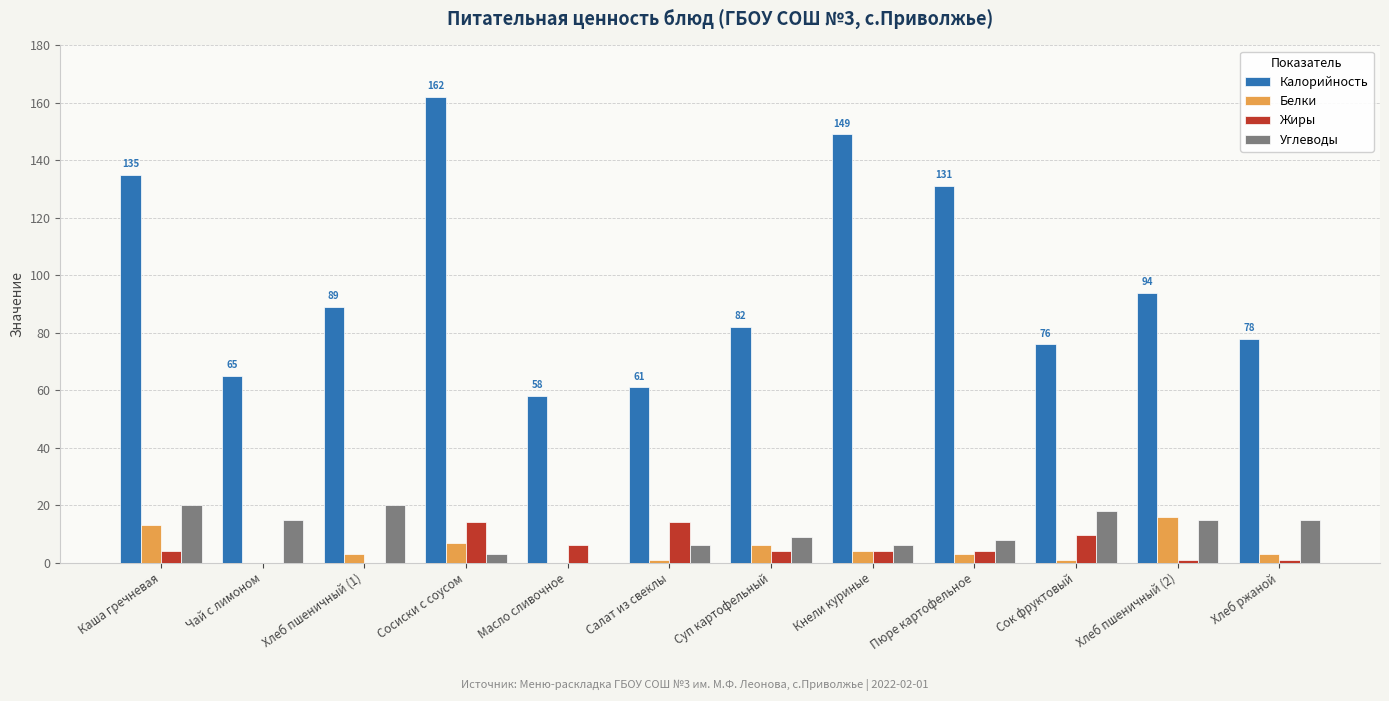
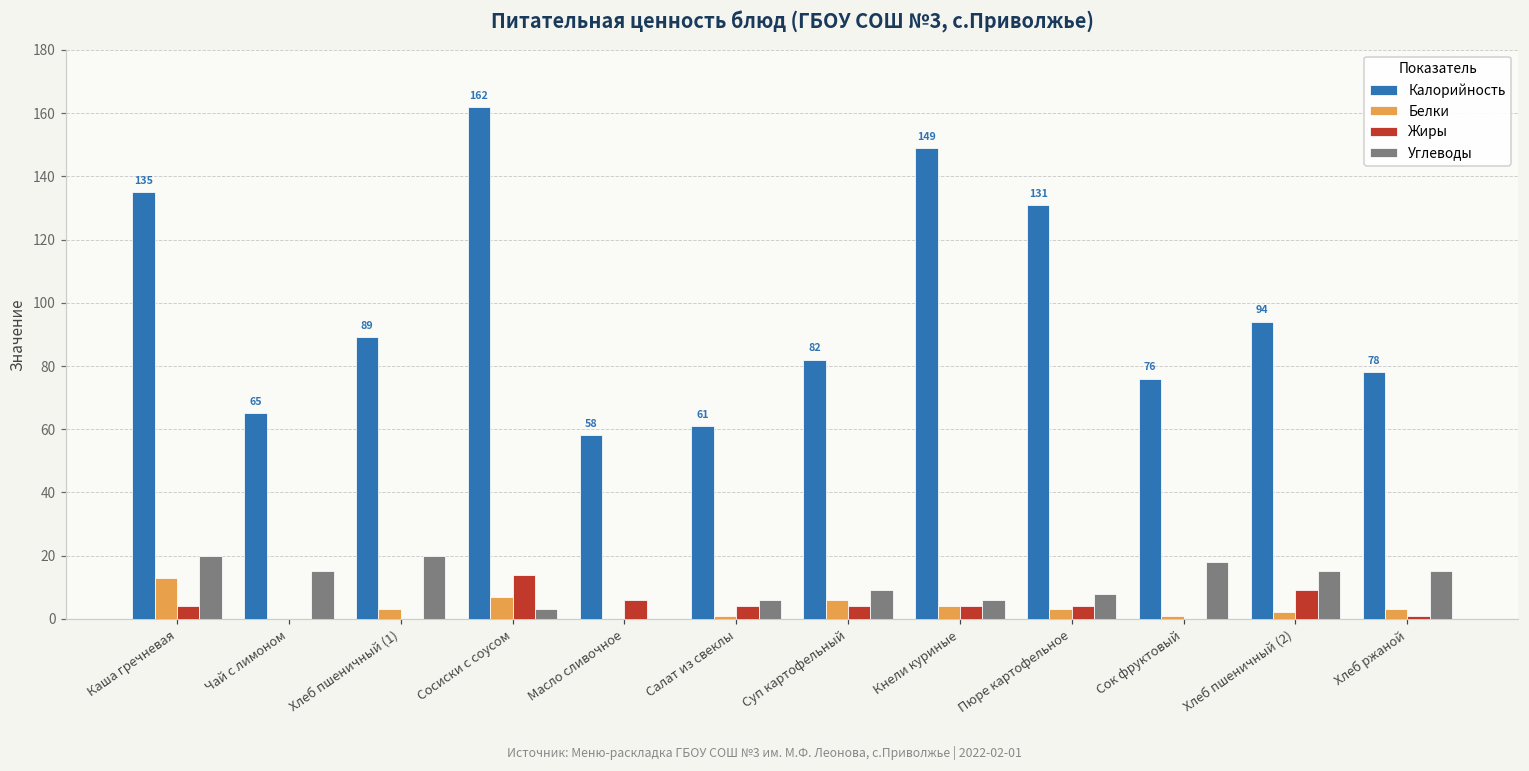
Жиры, Салат из свеклы: 14 -> 4
Жиры, Сок фруктовый: 10 -> 0
Белки, Хлеб пшеничный (2): 16 -> 2
Жиры, Хлеб пшеничный (2): 1 -> 9
